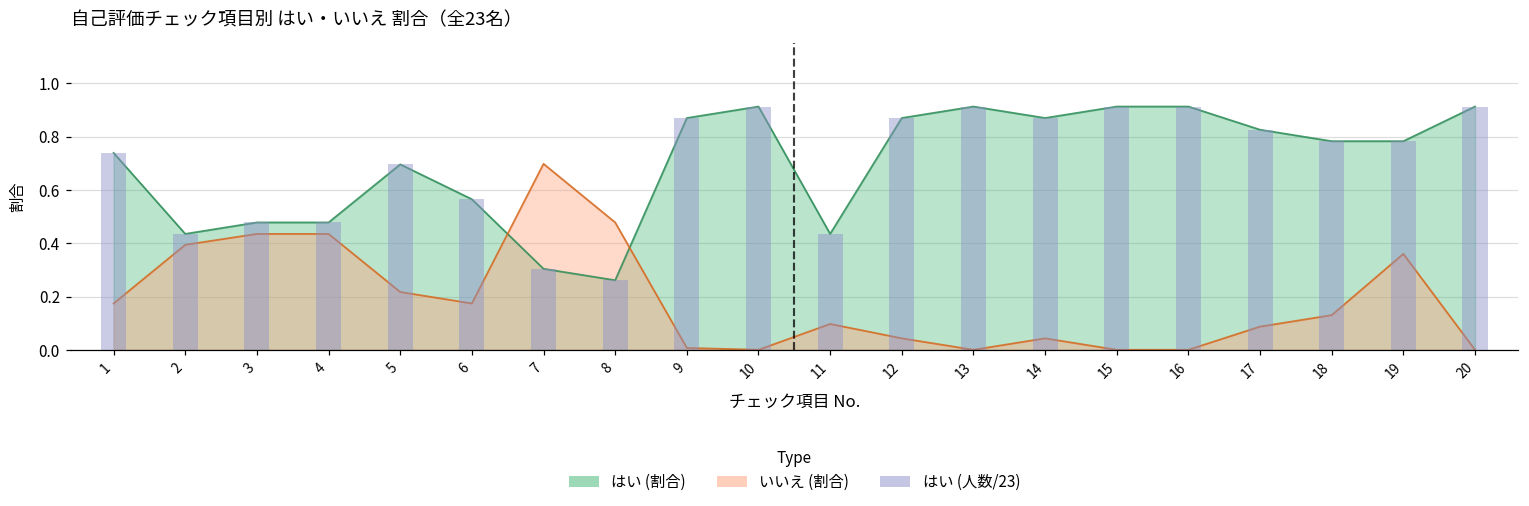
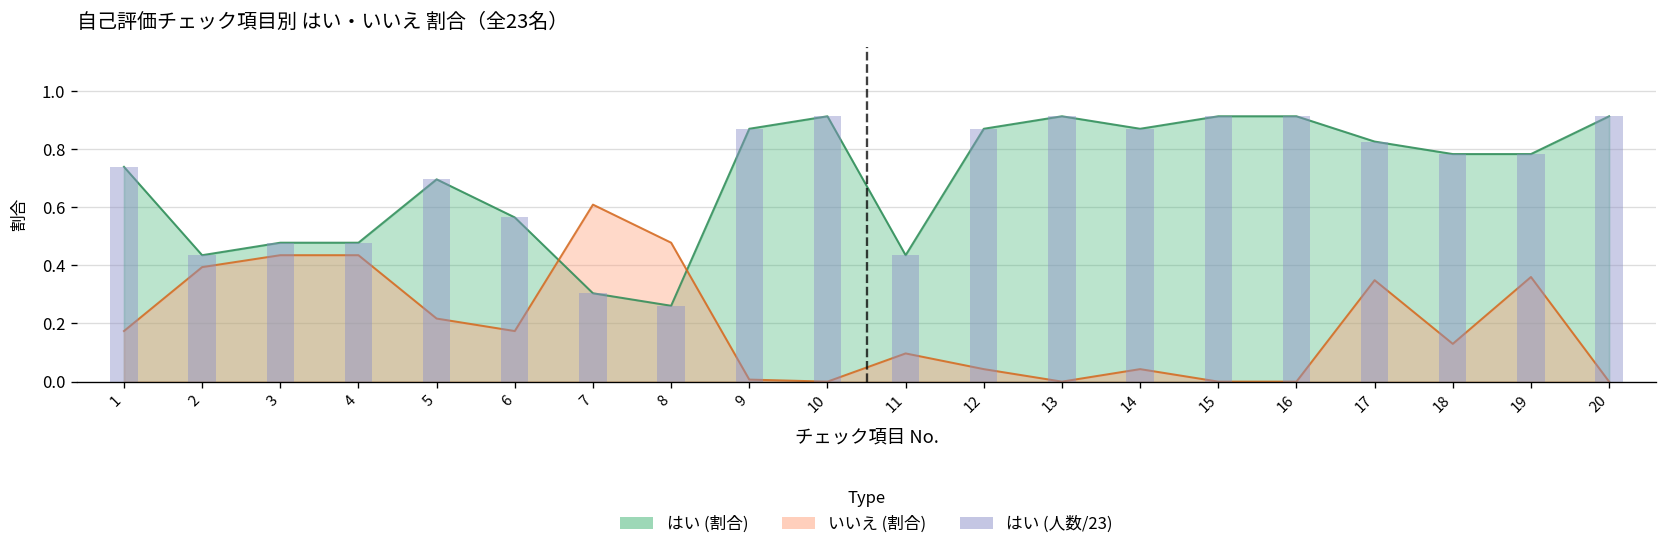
いいえ (割合), 7: 0.70 -> 0.61
いいえ (割合), 17: 0.09 -> 0.35
